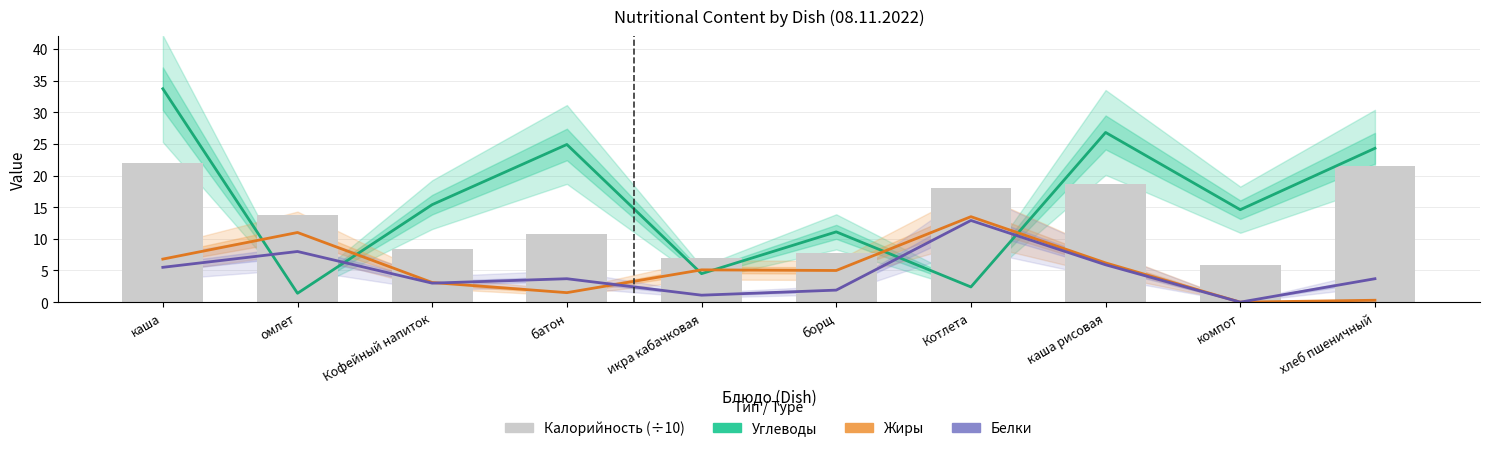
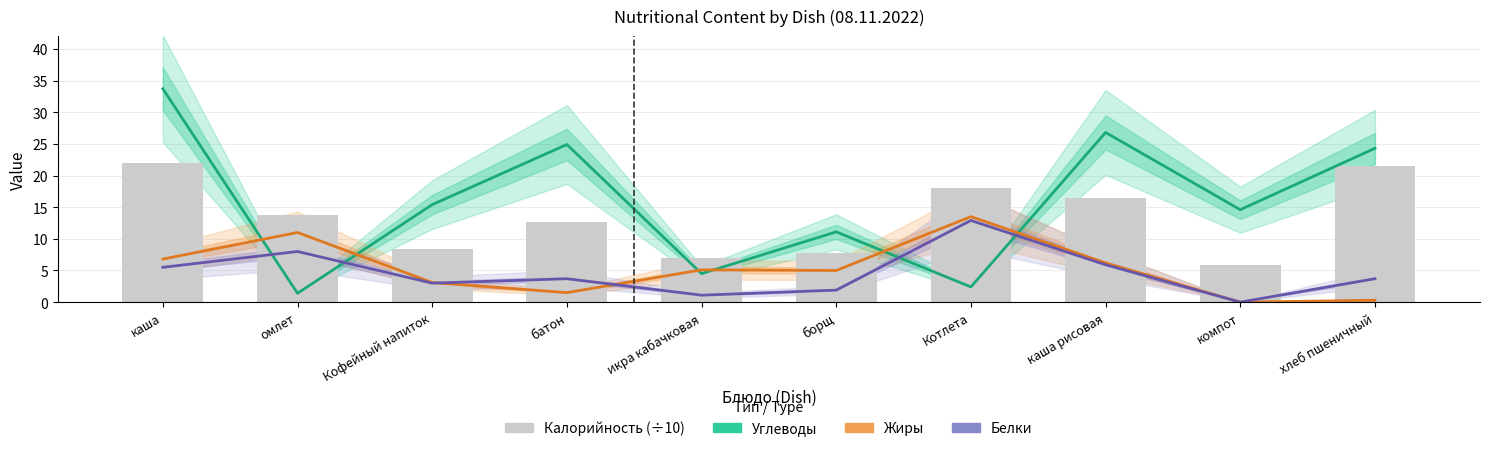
Калорийность (÷10), батон: 11 -> 13
Калорийность (÷10), каша рисовая: 19 -> 17
